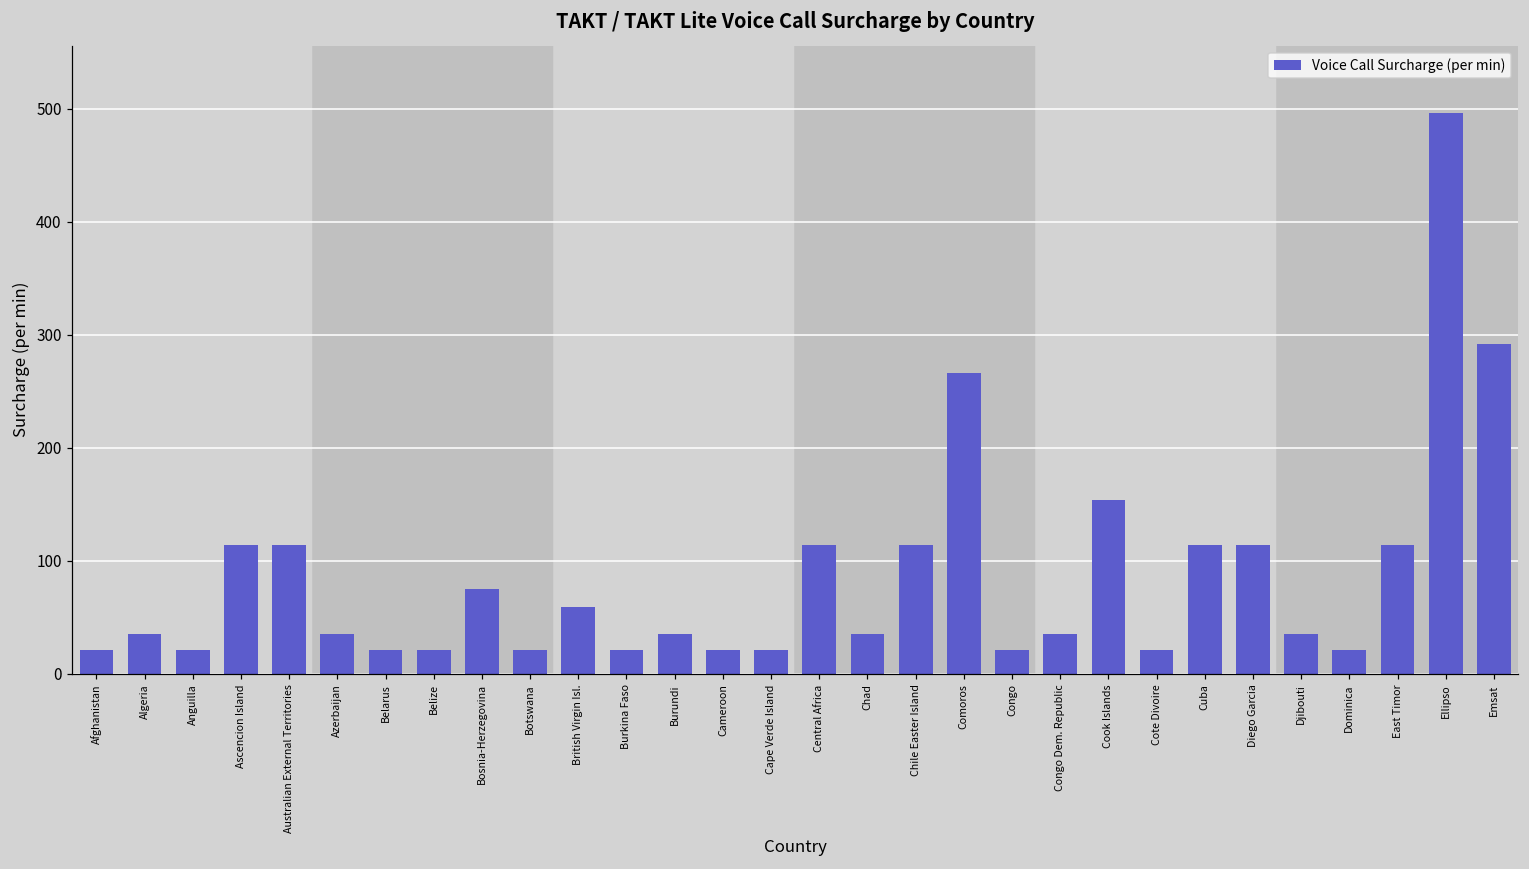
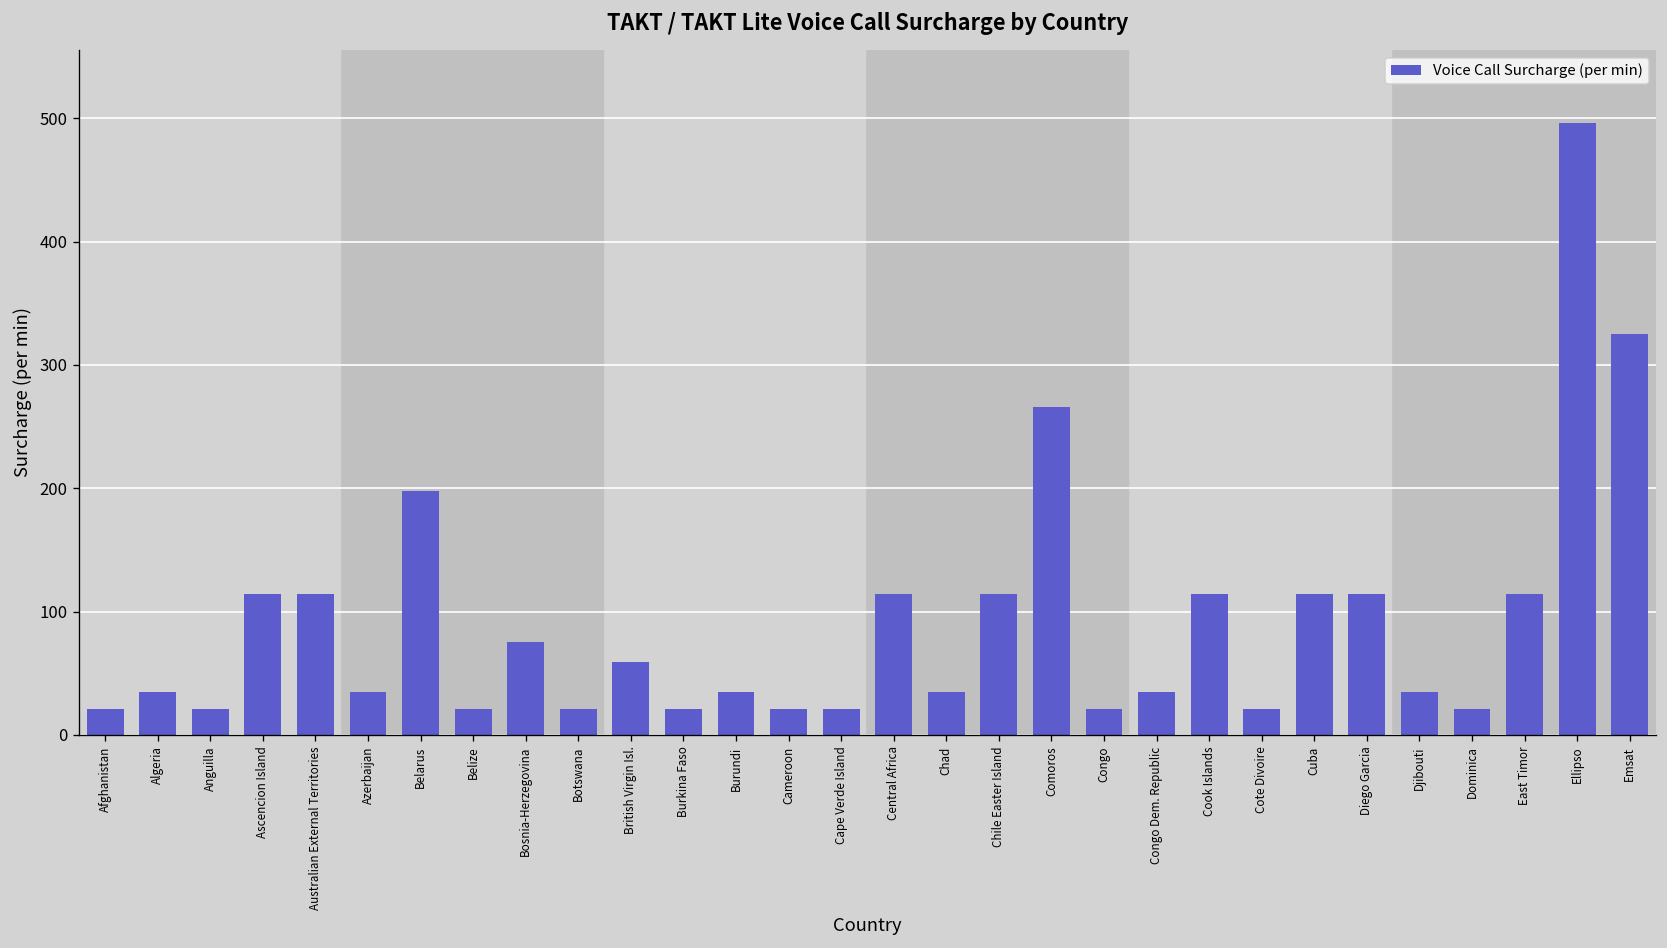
Belarus: 21 -> 198
Cook Islands: 154 -> 114
Emsat: 292 -> 325
